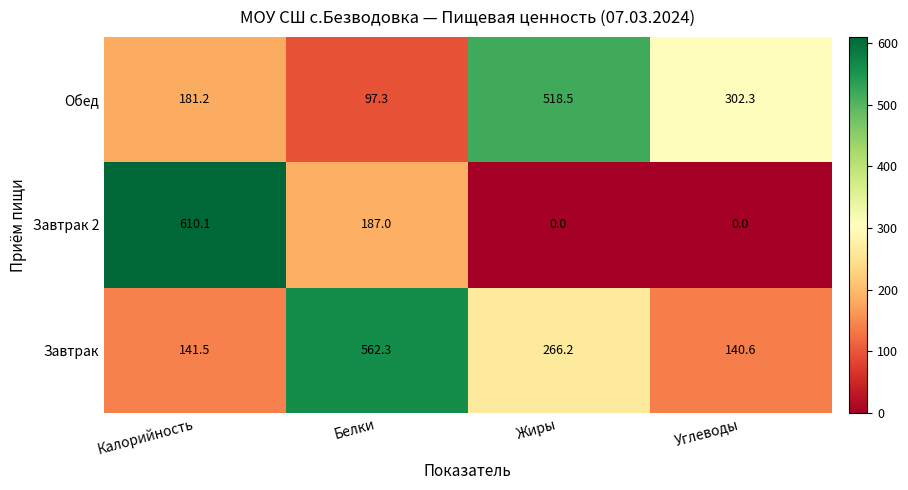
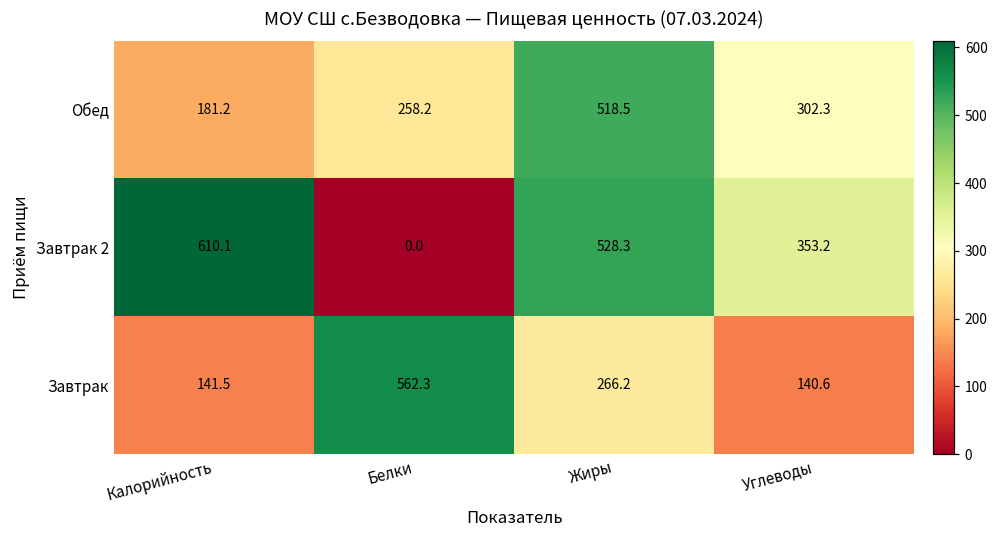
Обед, Белки: 97.3 -> 258.2
Завтрак 2, Белки: 187.0 -> 0.0
Завтрак 2, Жиры: 0.0 -> 528.3
Завтрак 2, Углеводы: 0.0 -> 353.2
